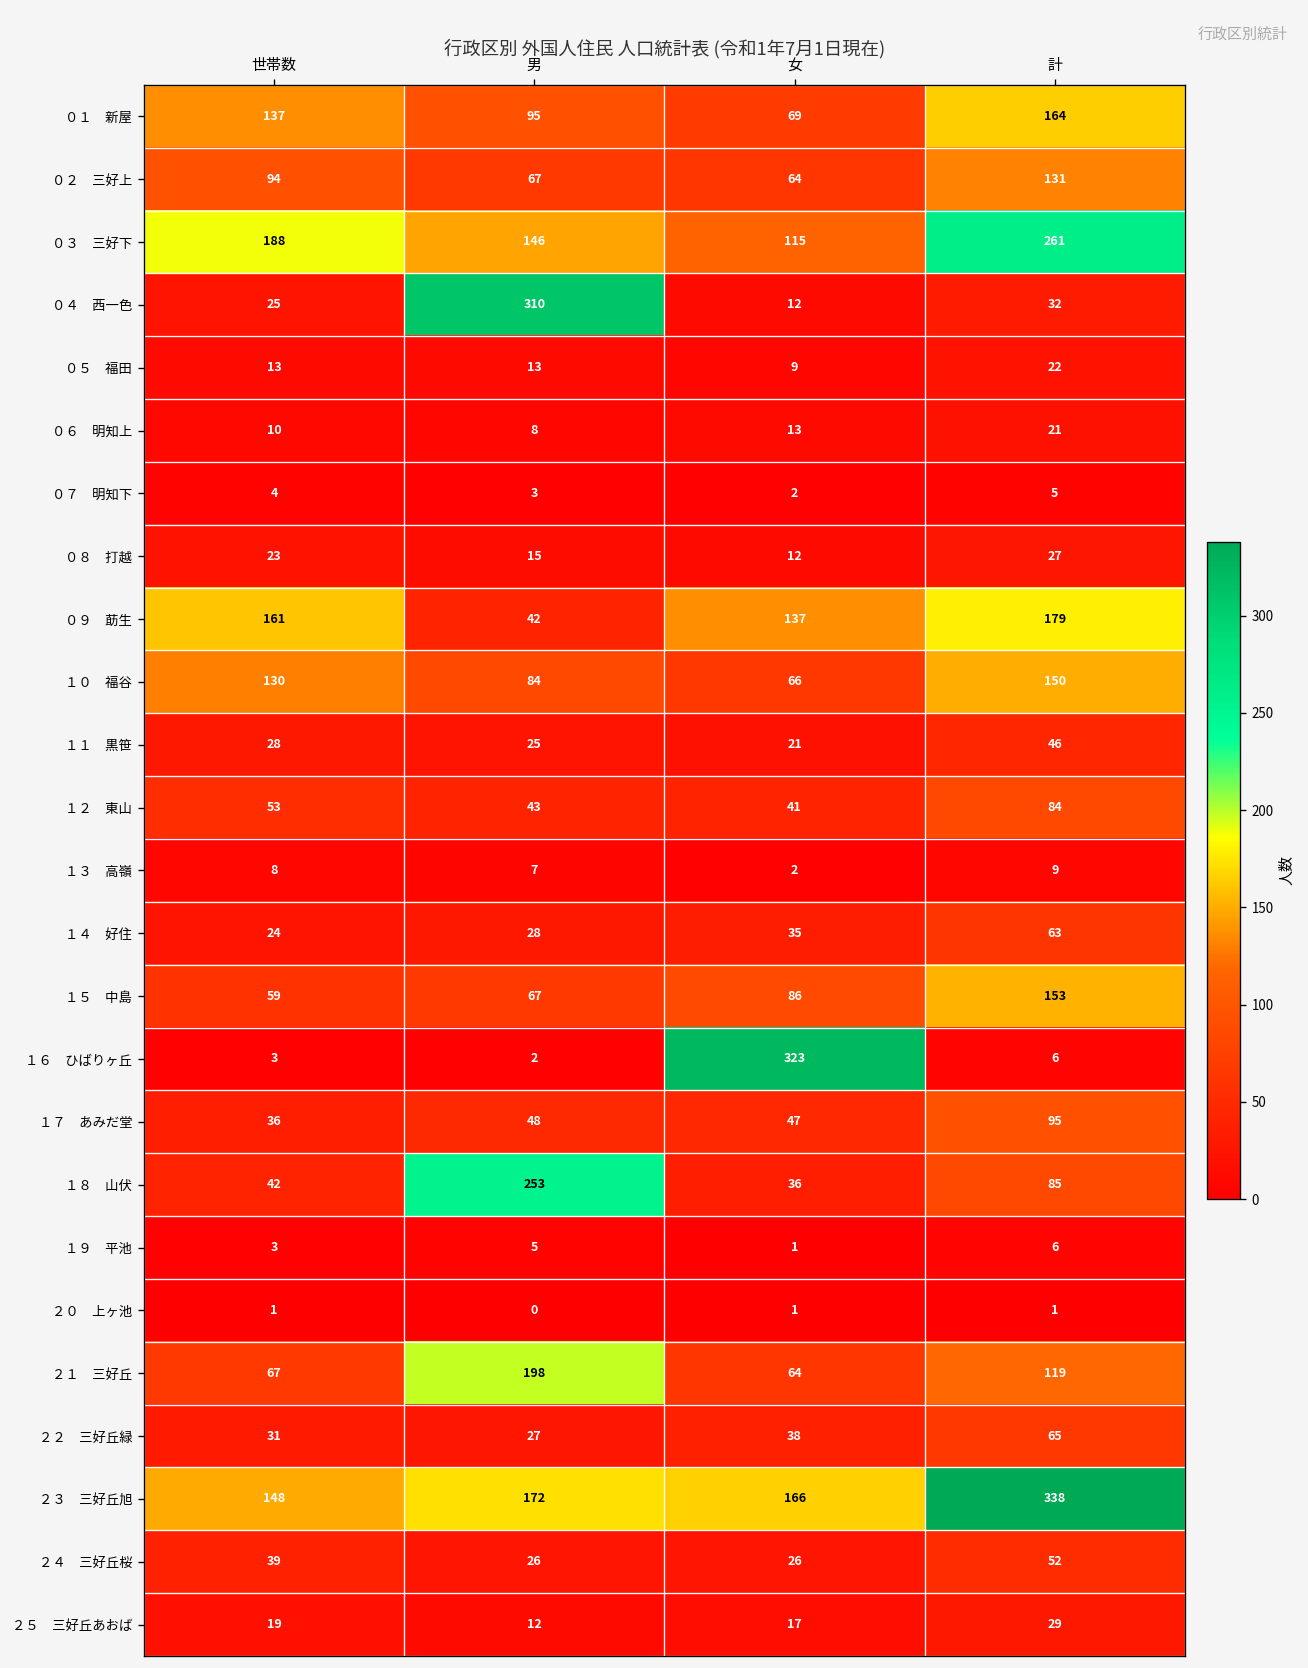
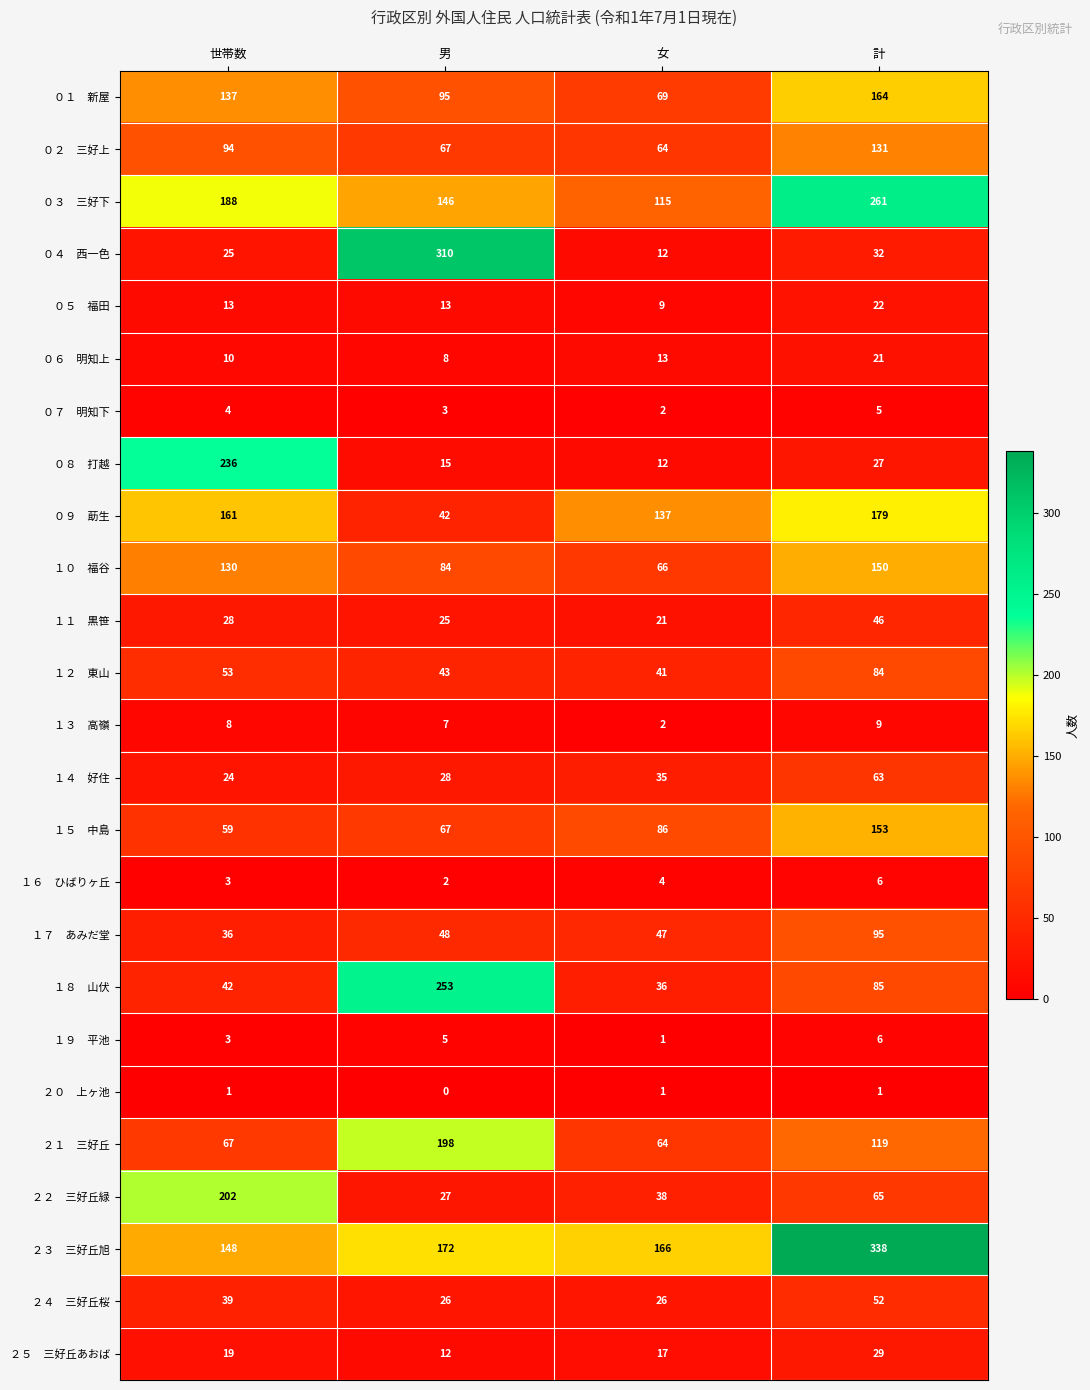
０８ 打越, 世帯数: 23 -> 236
１６ ひばりヶ丘, 女: 323 -> 4
２２ 三好丘緑, 世帯数: 31 -> 202
